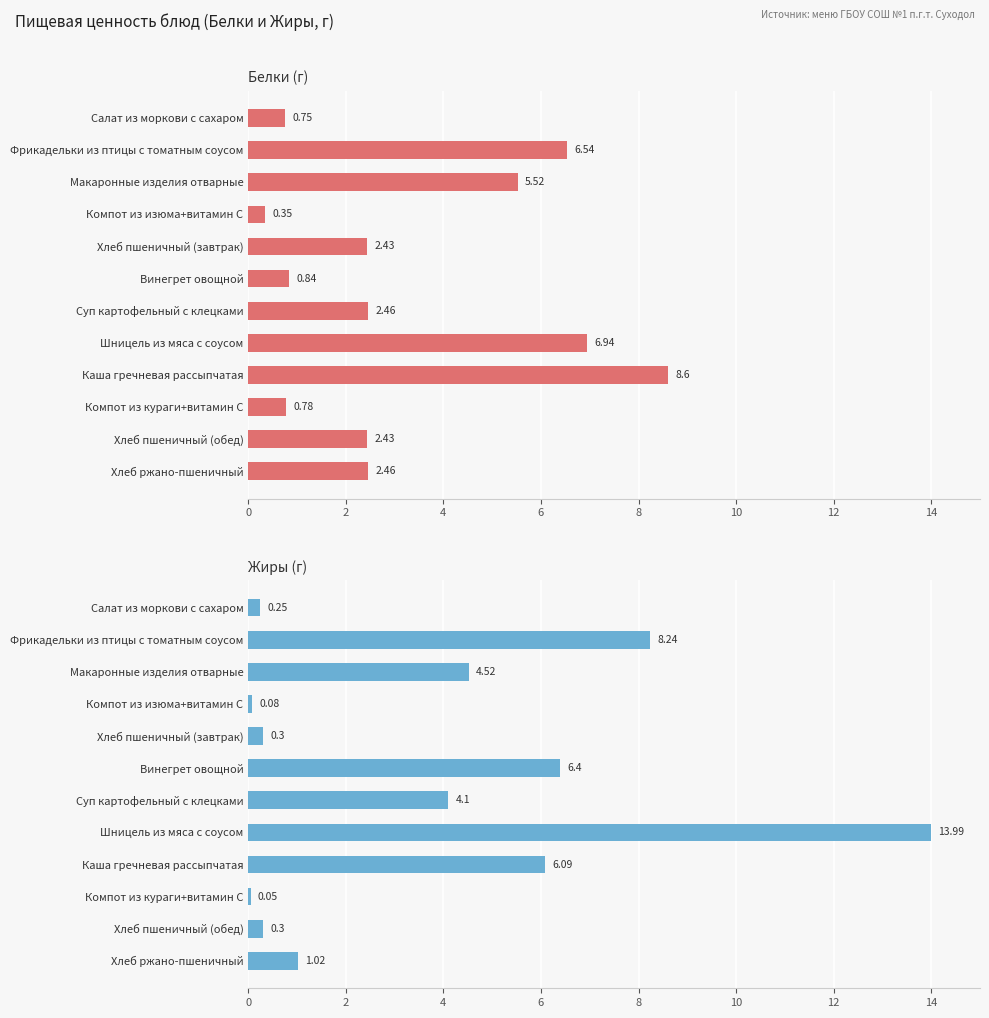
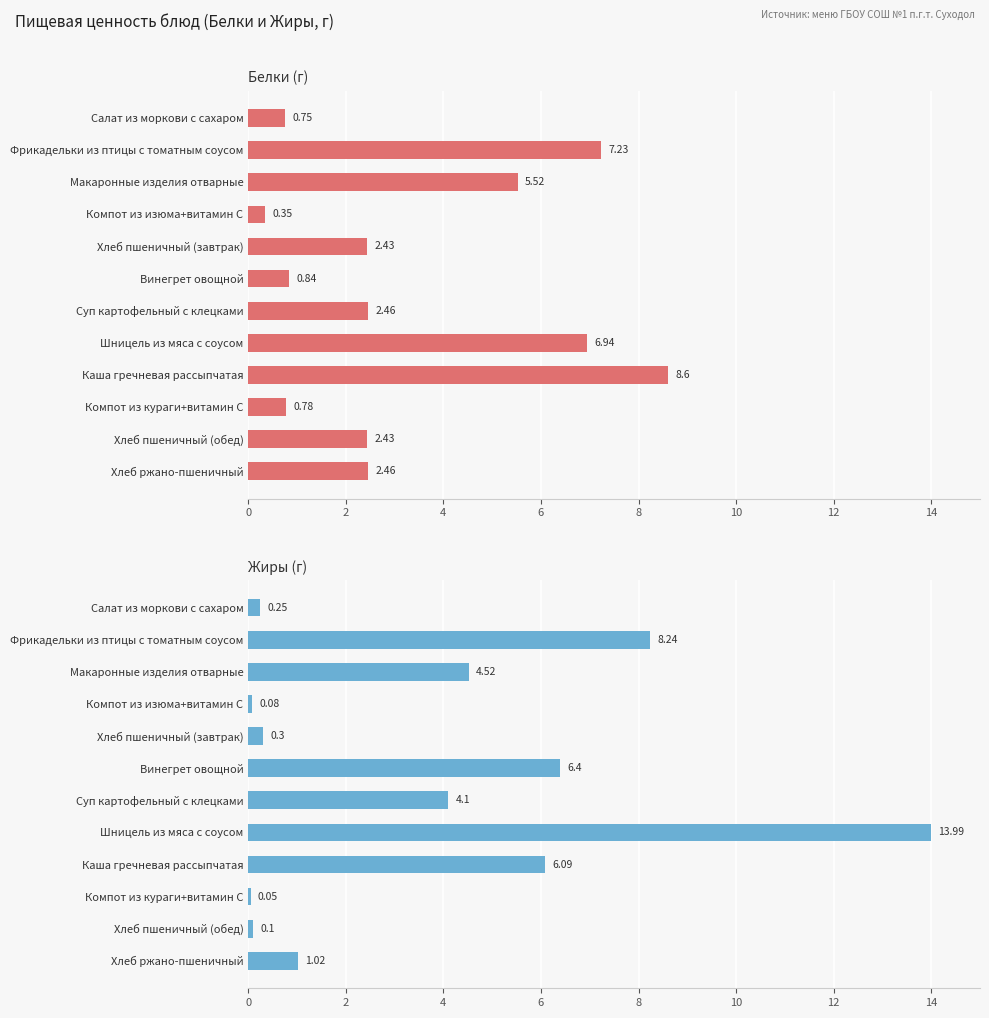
Белки (г), Фрикадельки из птицы с томатным соусом: 6.54 -> 7.23
Жиры (г), Хлеб пшеничный (обед): 0.3 -> 0.1
